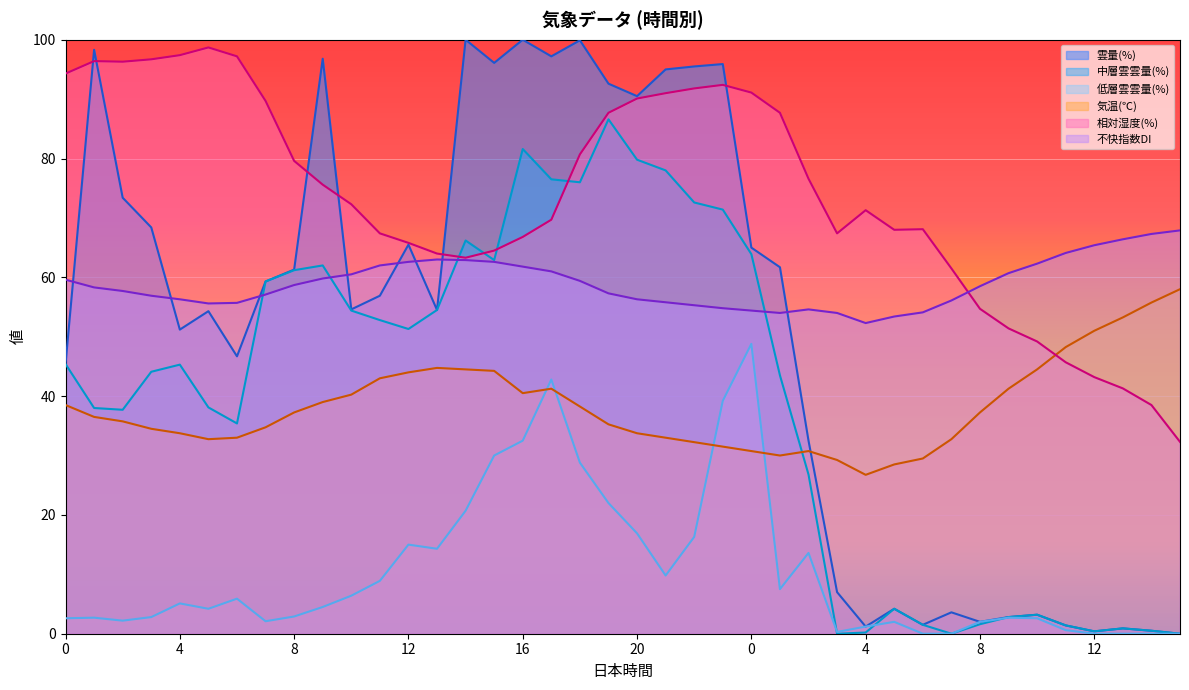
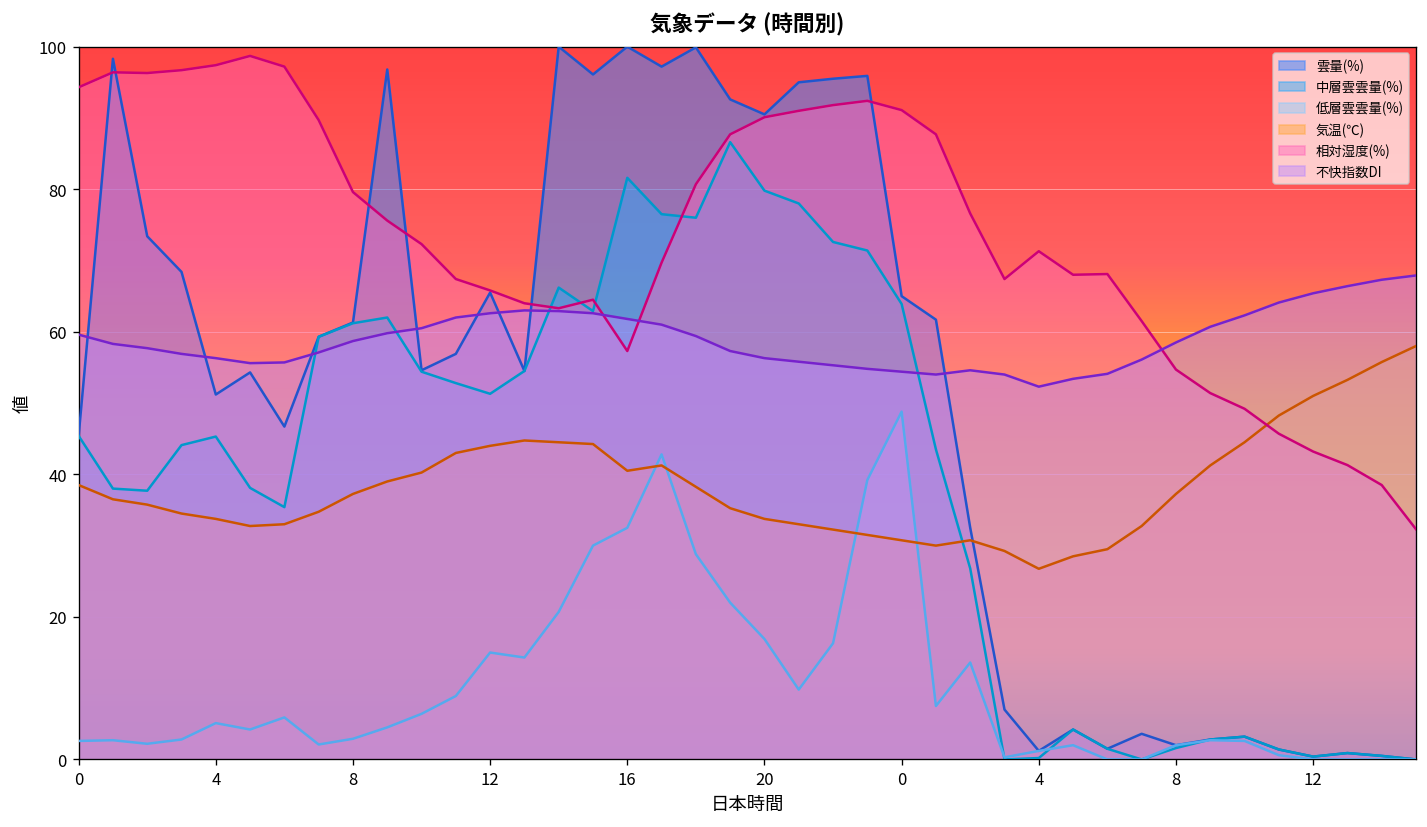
相対湿度(%), 16: 67 -> 57
